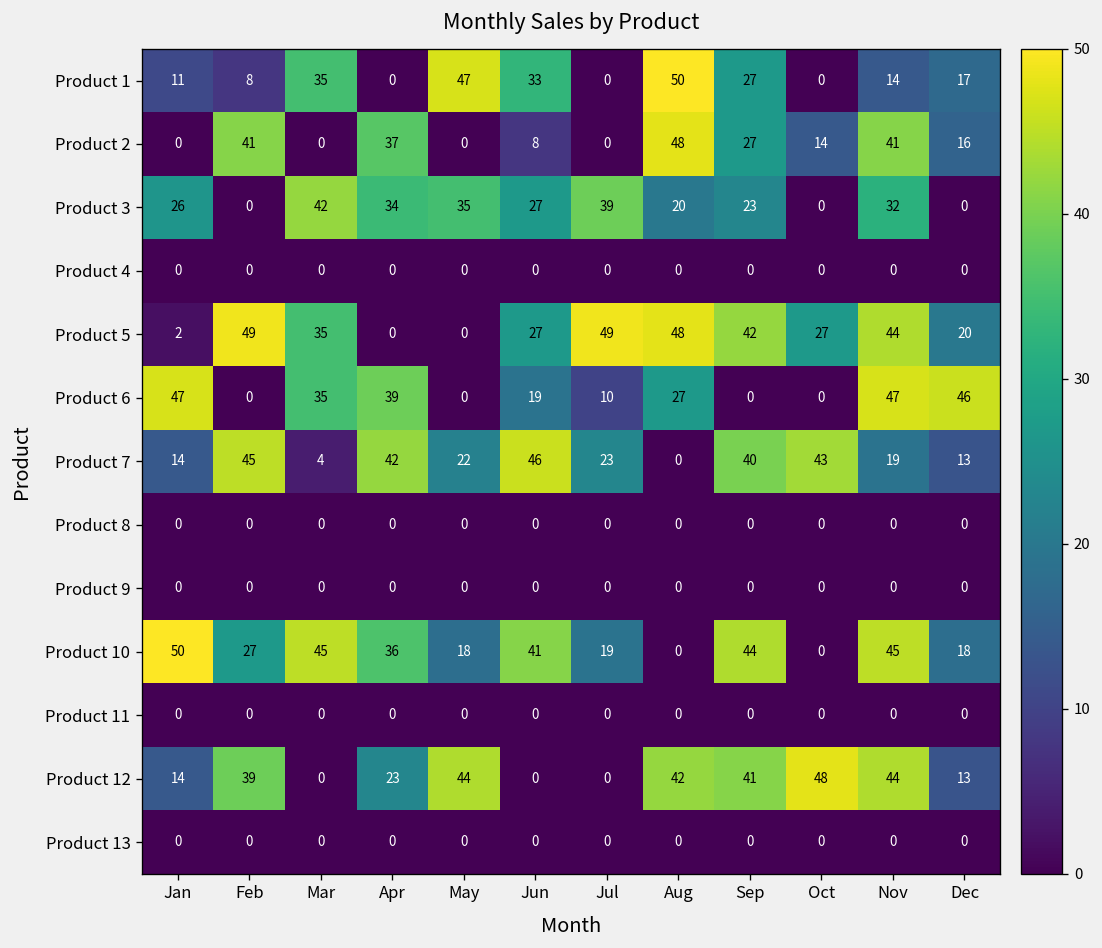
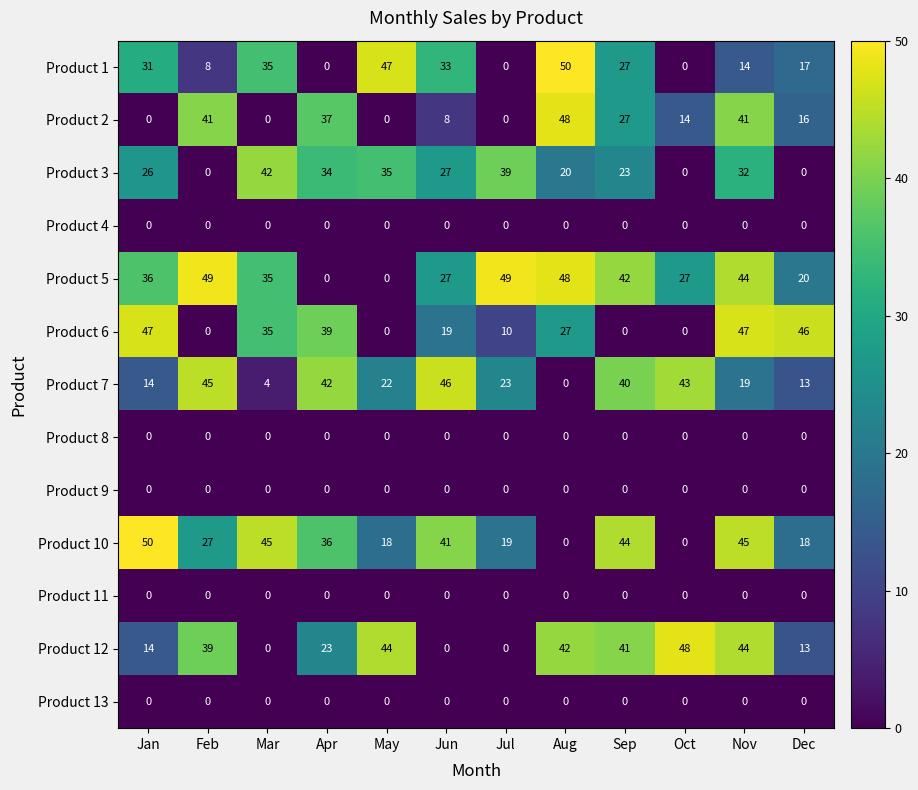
Product 1, Jan: 11 -> 31
Product 5, Jan: 2 -> 36
